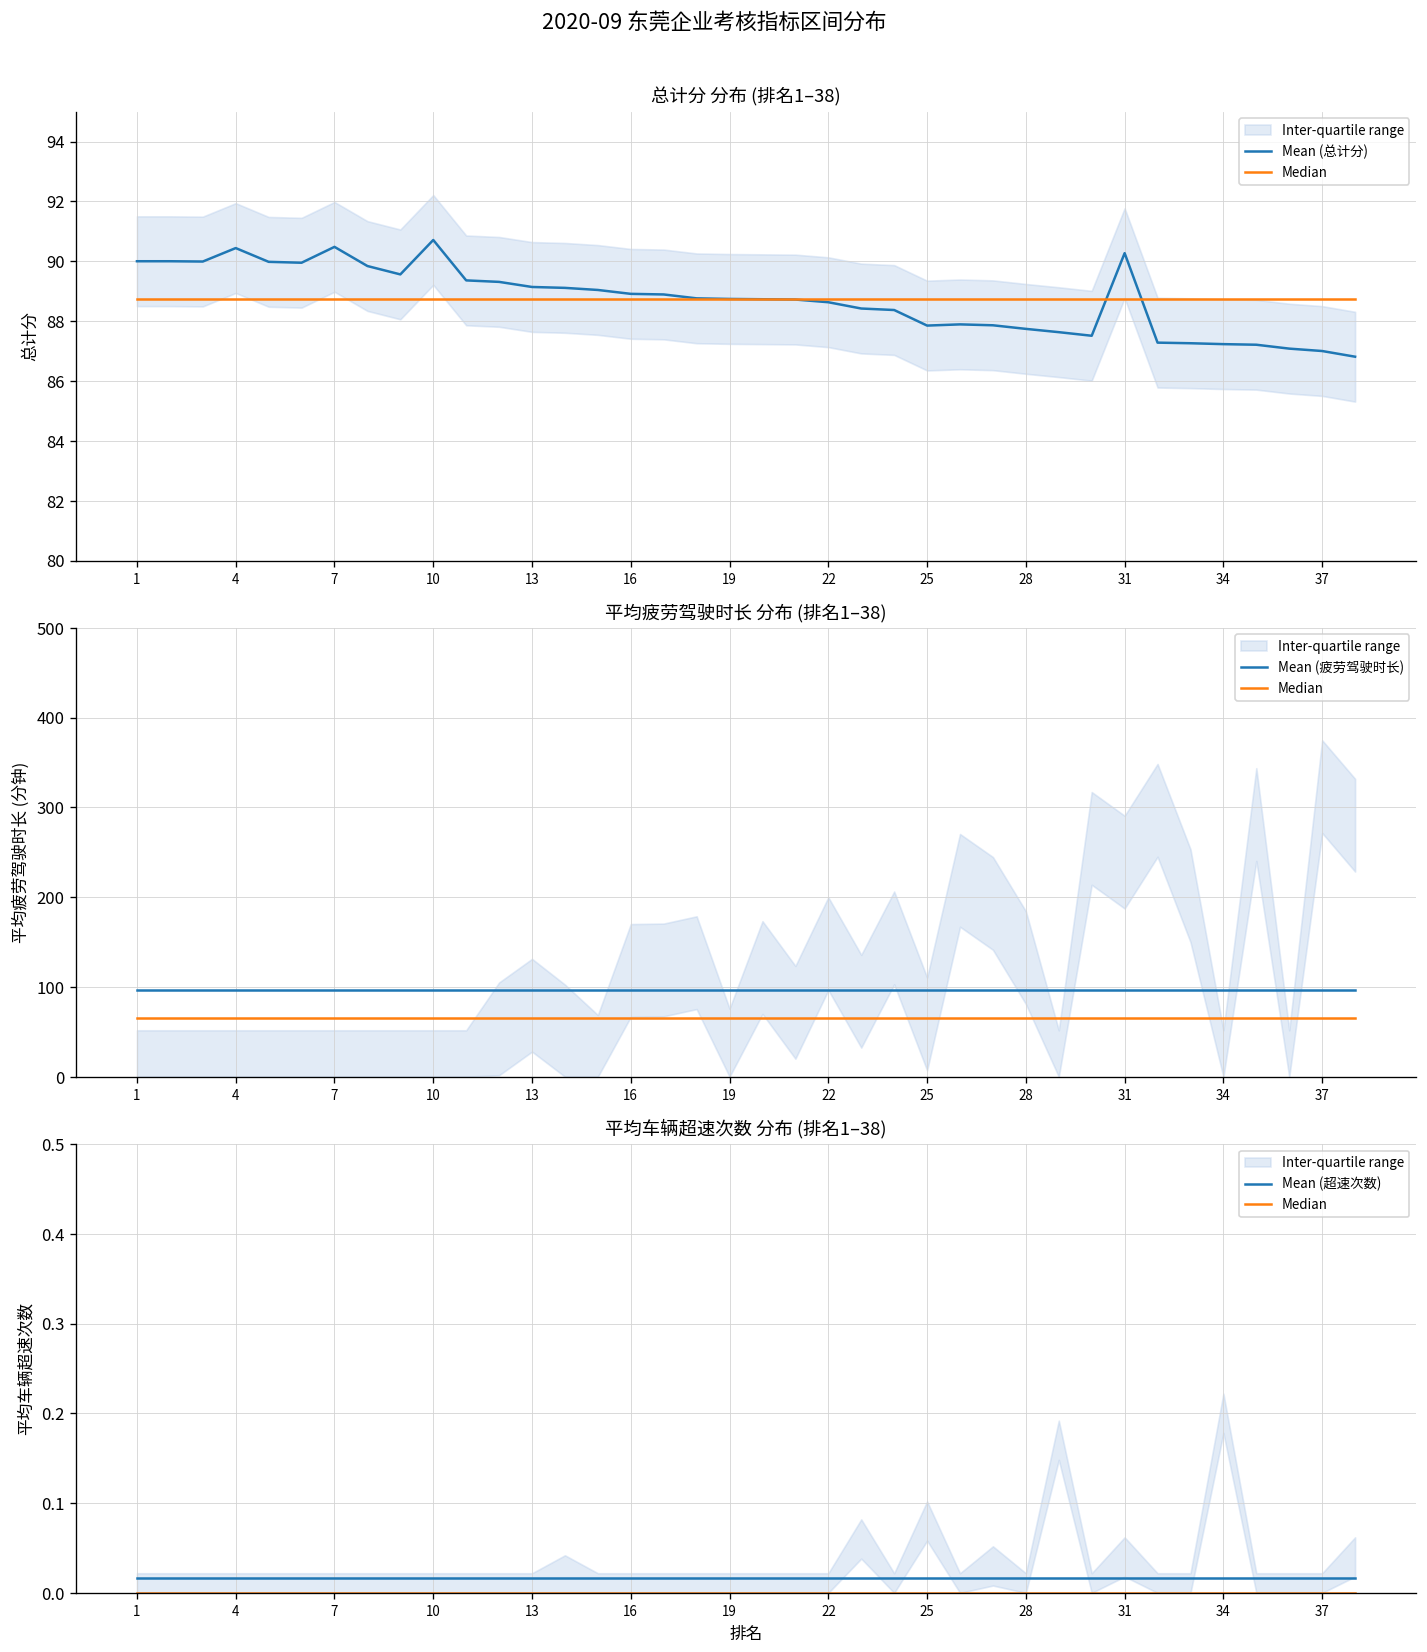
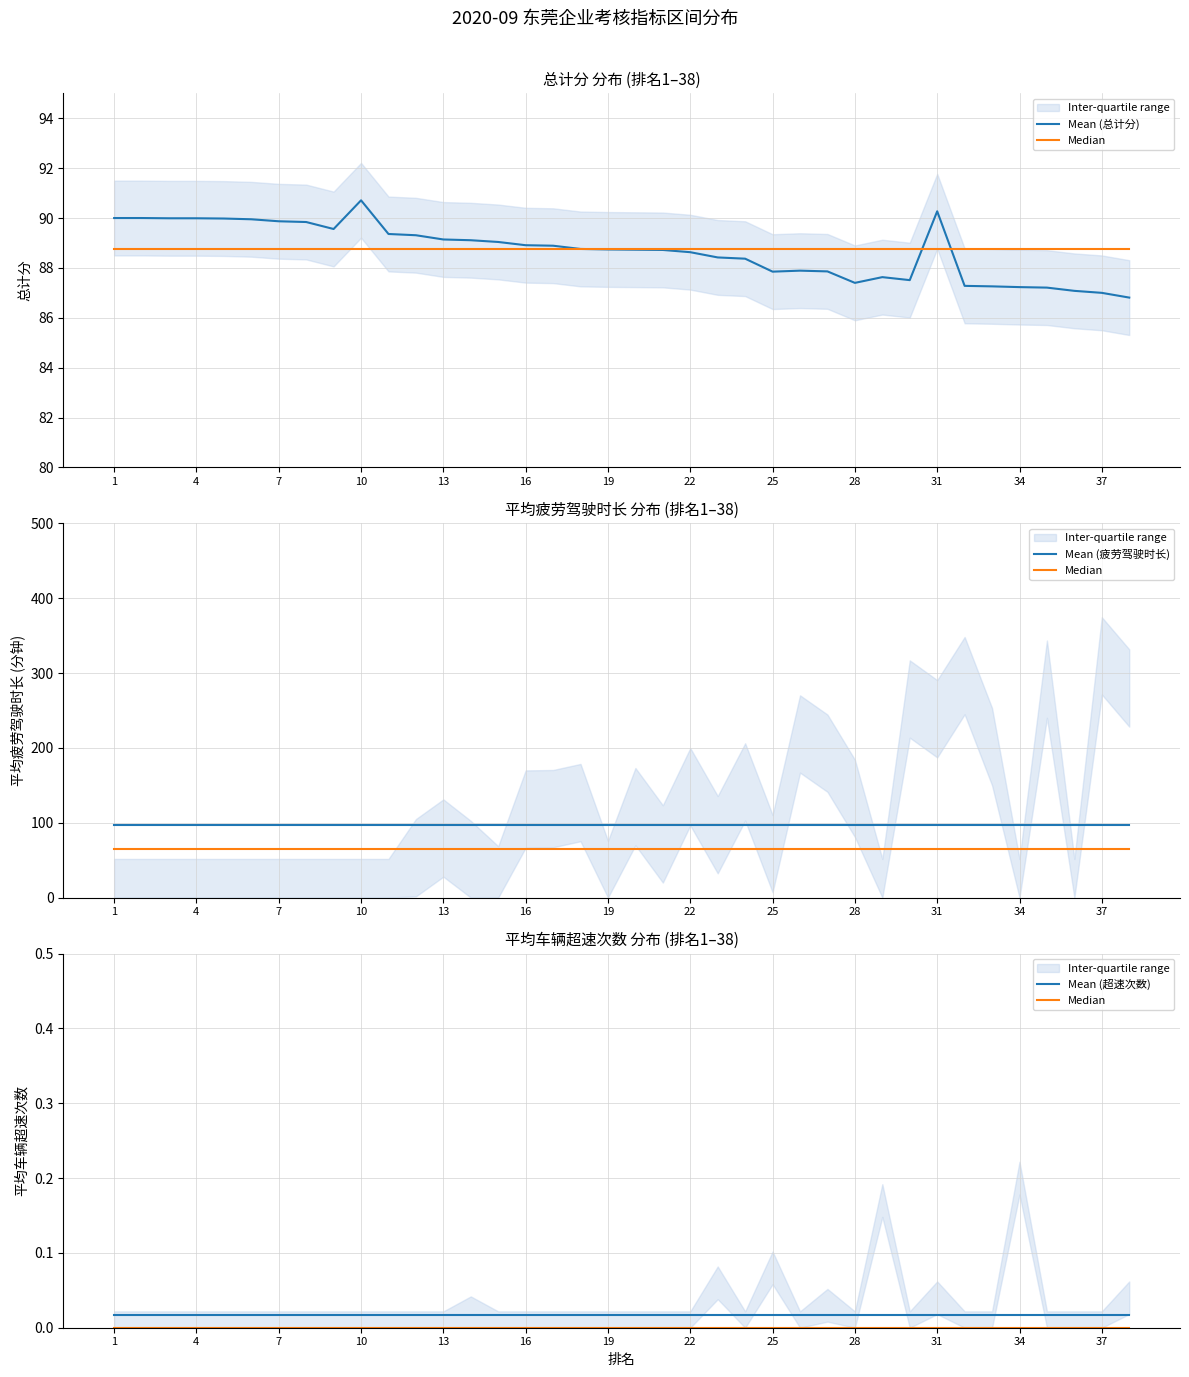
总计分 分布 (排名1–38), Mean (总计分), 4: 90.4 -> 90.0
总计分 分布 (排名1–38), Mean (总计分), 7: 90.5 -> 89.9
总计分 分布 (排名1–38), Mean (总计分), 28: 87.7 -> 87.4
